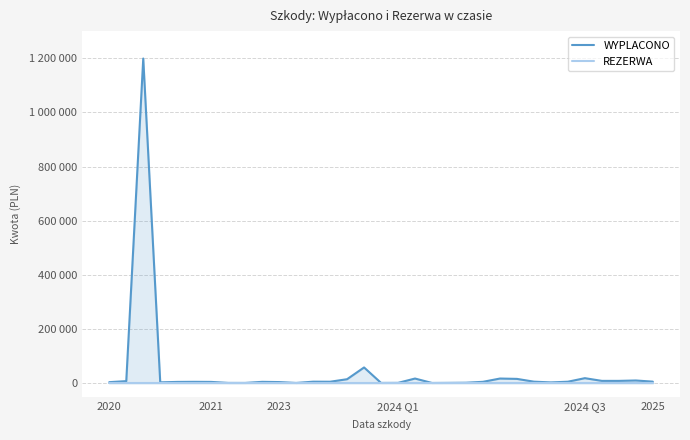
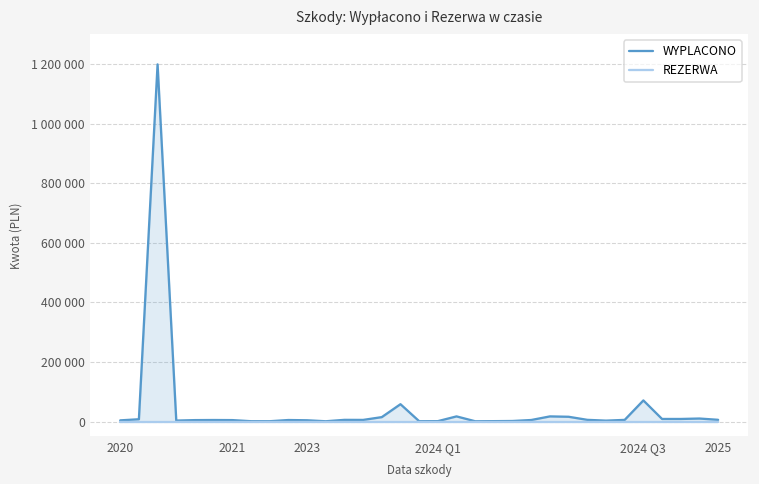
WYPLACONO, 2024 Q3: 20000 -> 70000
